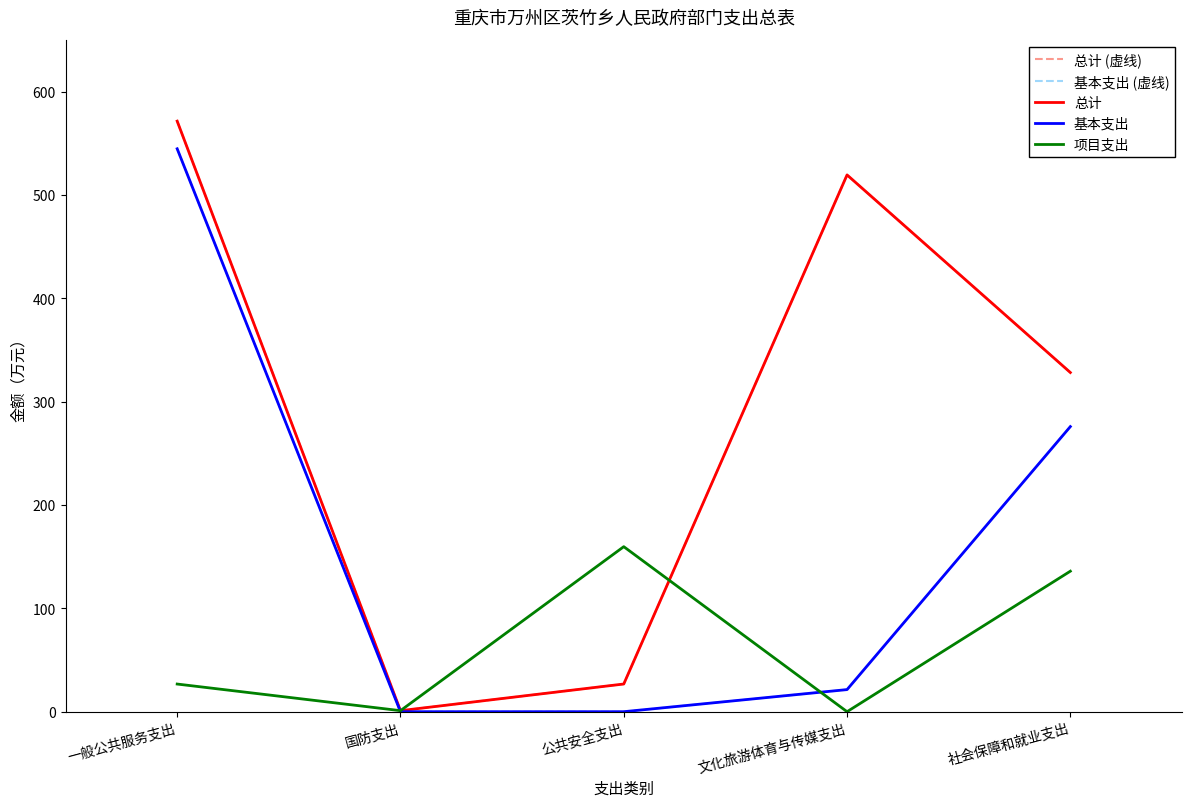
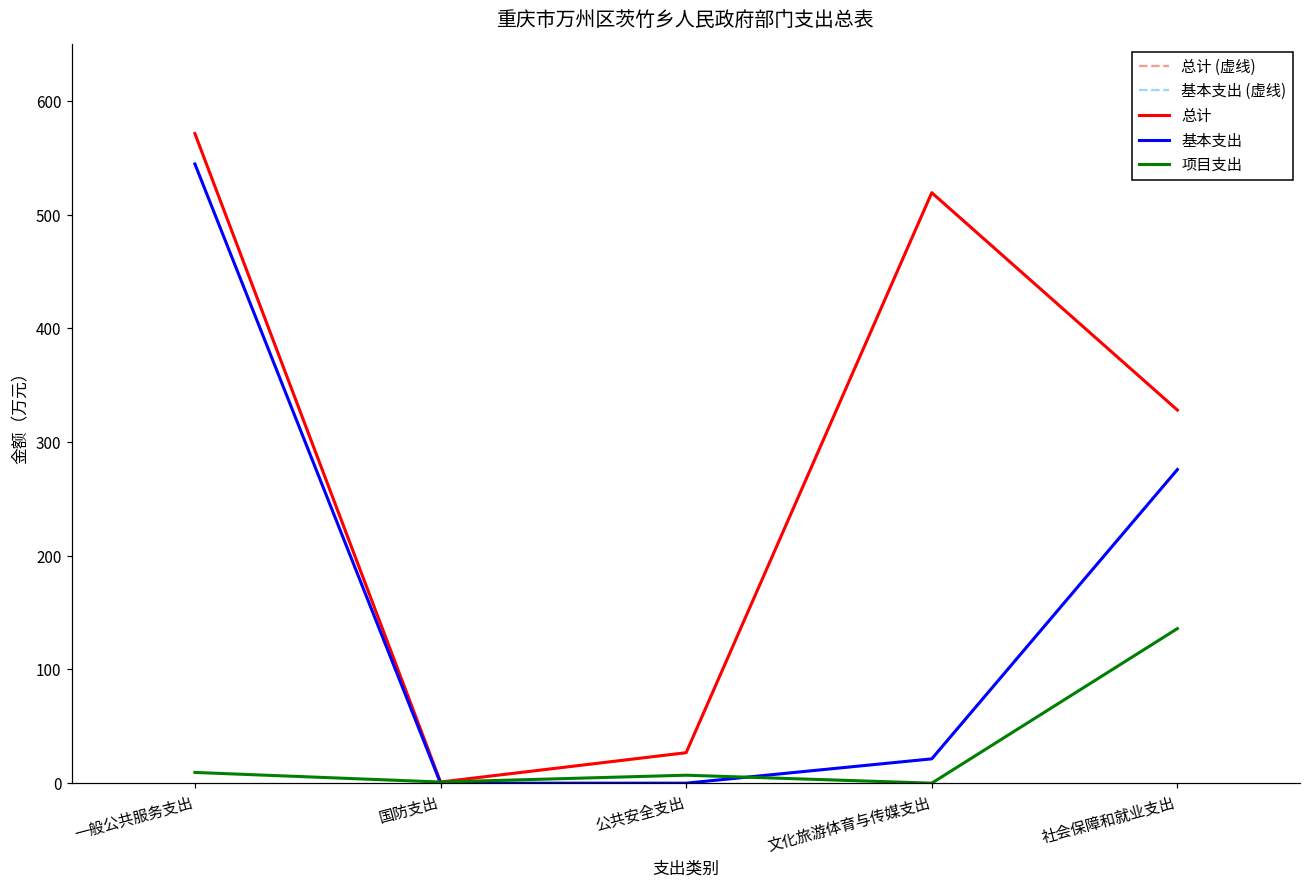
项目支出, 一般公共服务支出: 27 -> 9
项目支出, 公共安全支出: 160 -> 7
